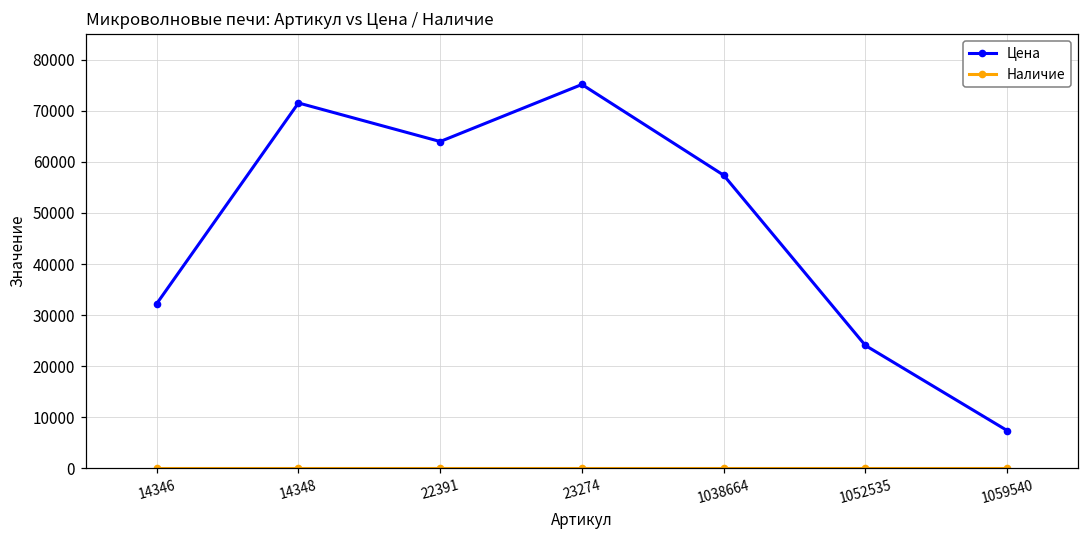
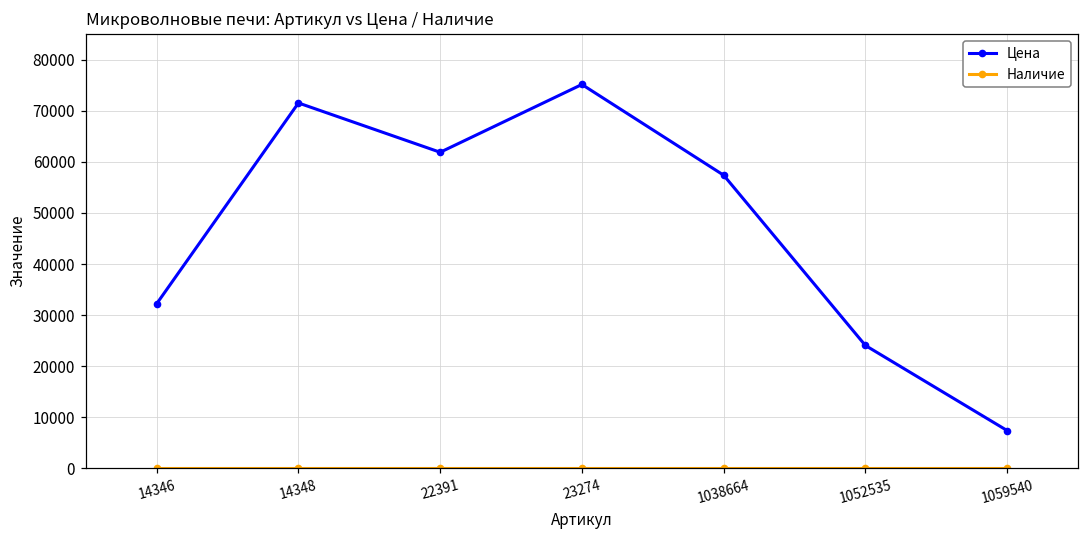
Цена, 22391: 64000 -> 62000
